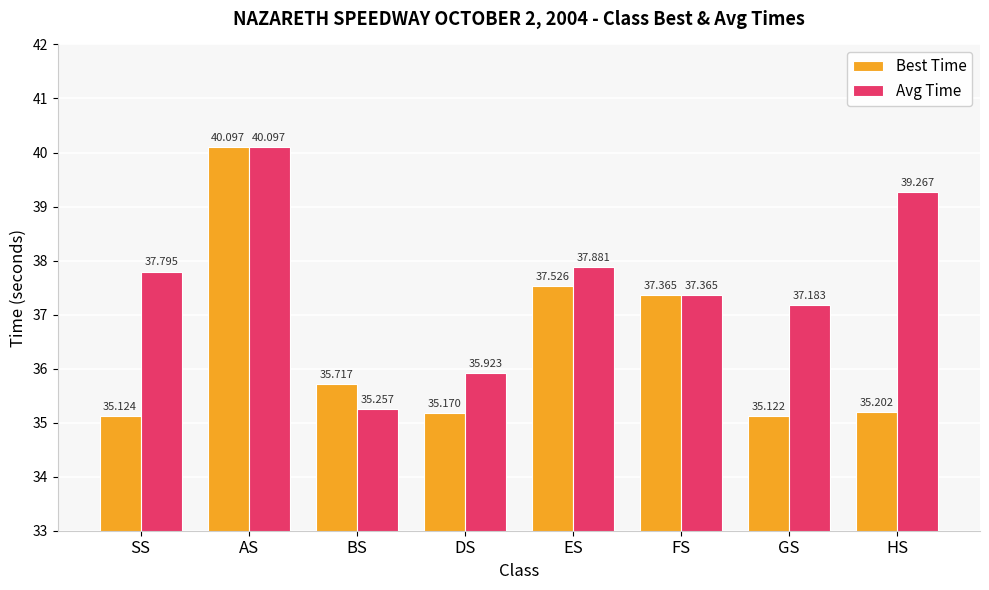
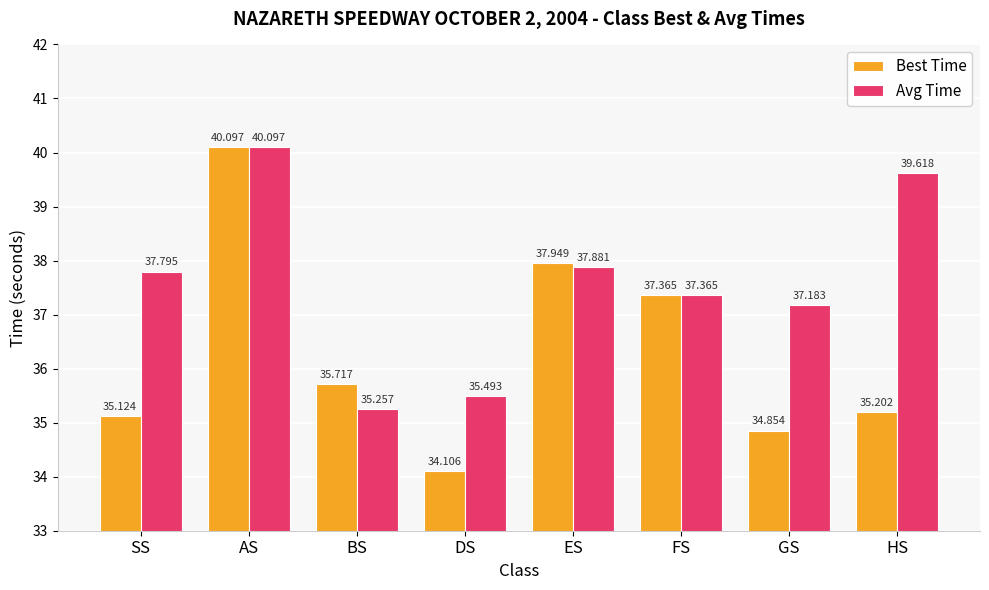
Best Time, DS: 35.170 -> 34.106
Avg Time, DS: 35.923 -> 35.493
Best Time, ES: 37.526 -> 37.949
Best Time, GS: 35.122 -> 34.854
Avg Time, HS: 39.267 -> 39.618
